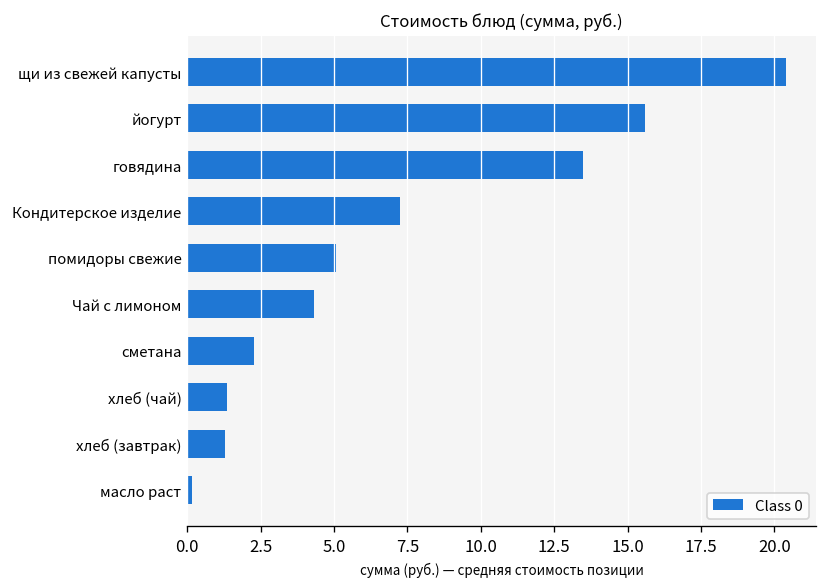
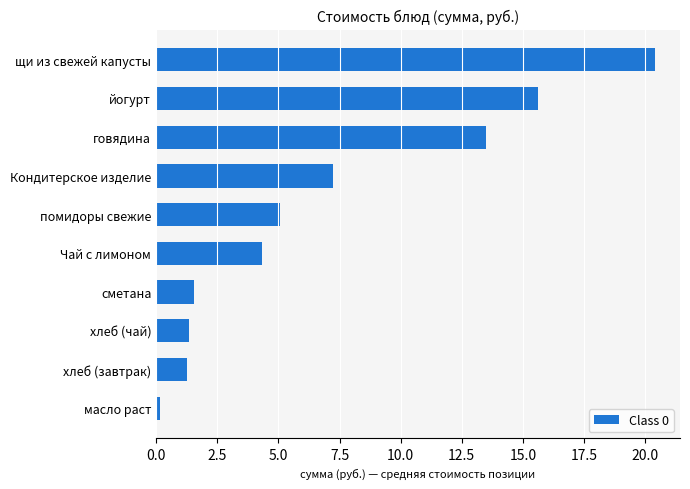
сметана: 2.3 -> 1.5
